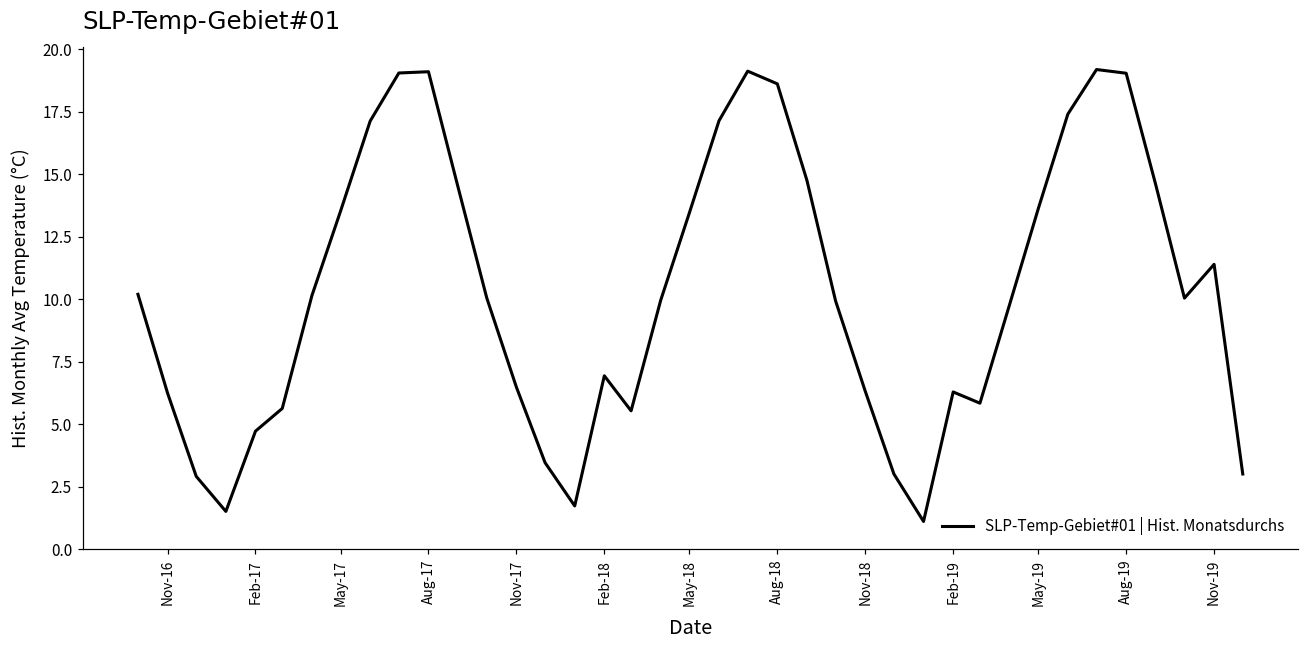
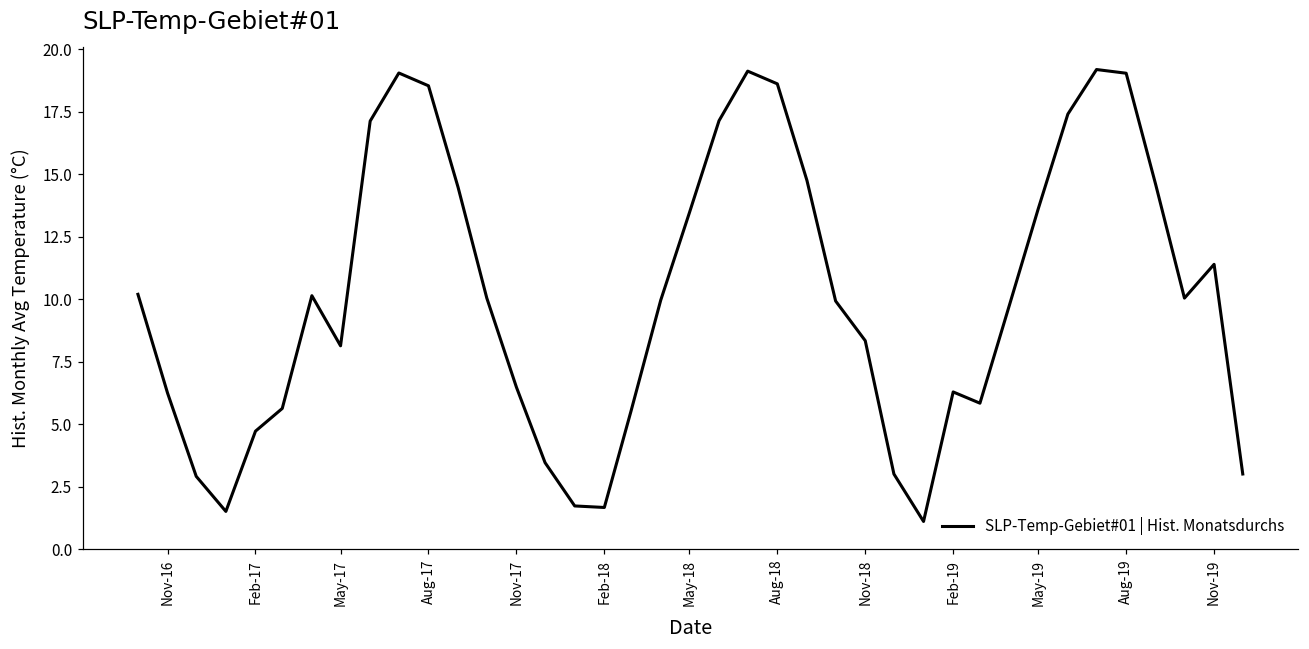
May-17: 13.5 -> 8.1
Aug-17: 19.1 -> 18.5
Feb-18: 6.9 -> 1.7
Nov-18: 6.3 -> 8.3
